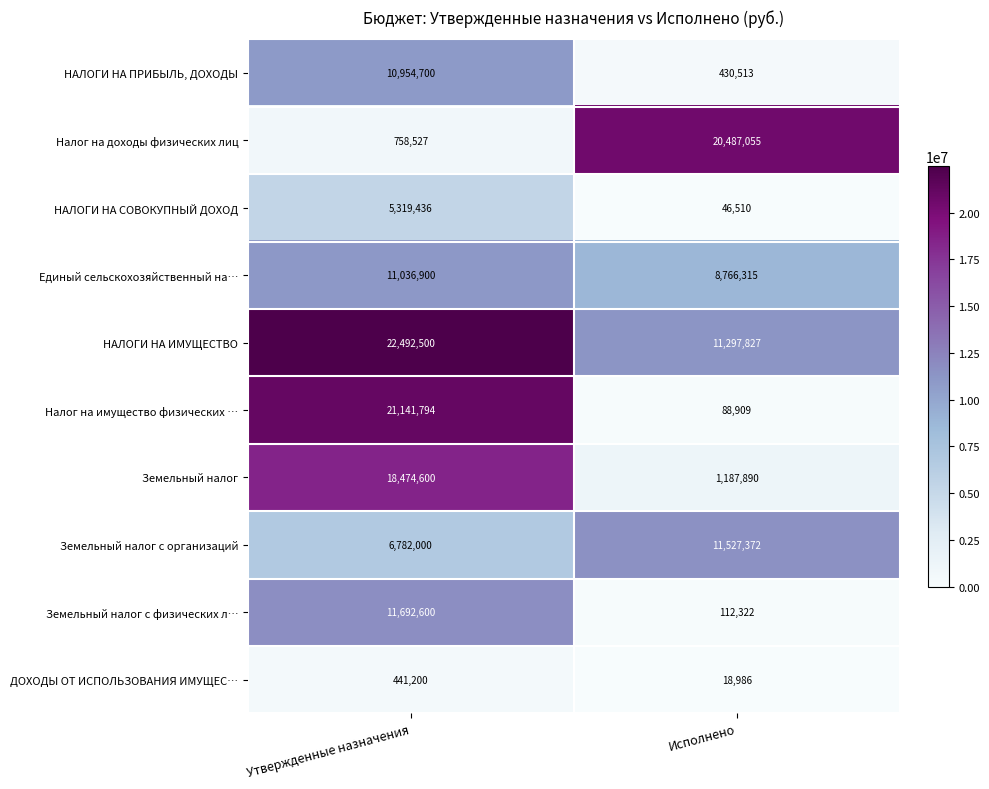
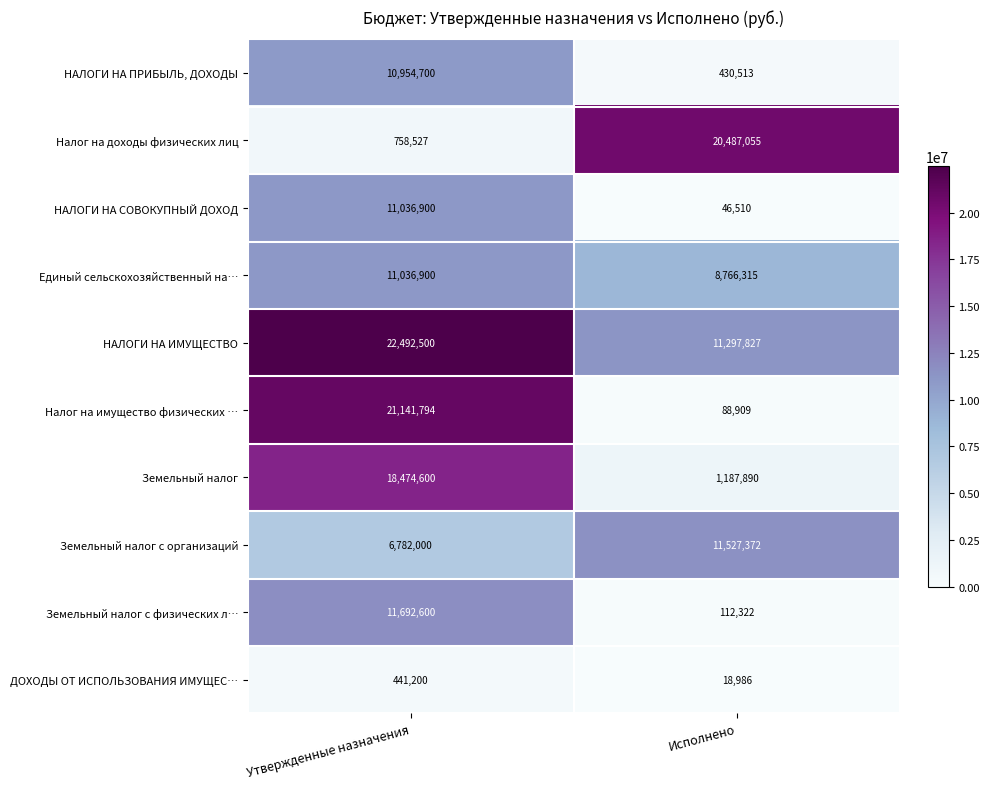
НАЛОГИ НА СОВОКУПНЫЙ ДОХОД, Утвержденные назначения: 5,319,436 -> 11,036,900
